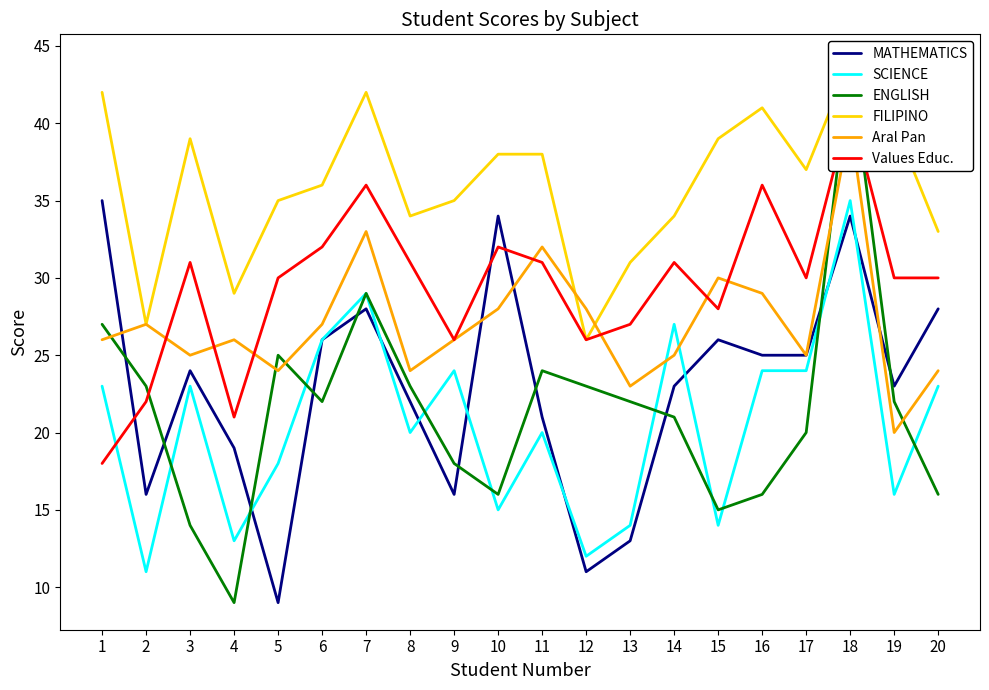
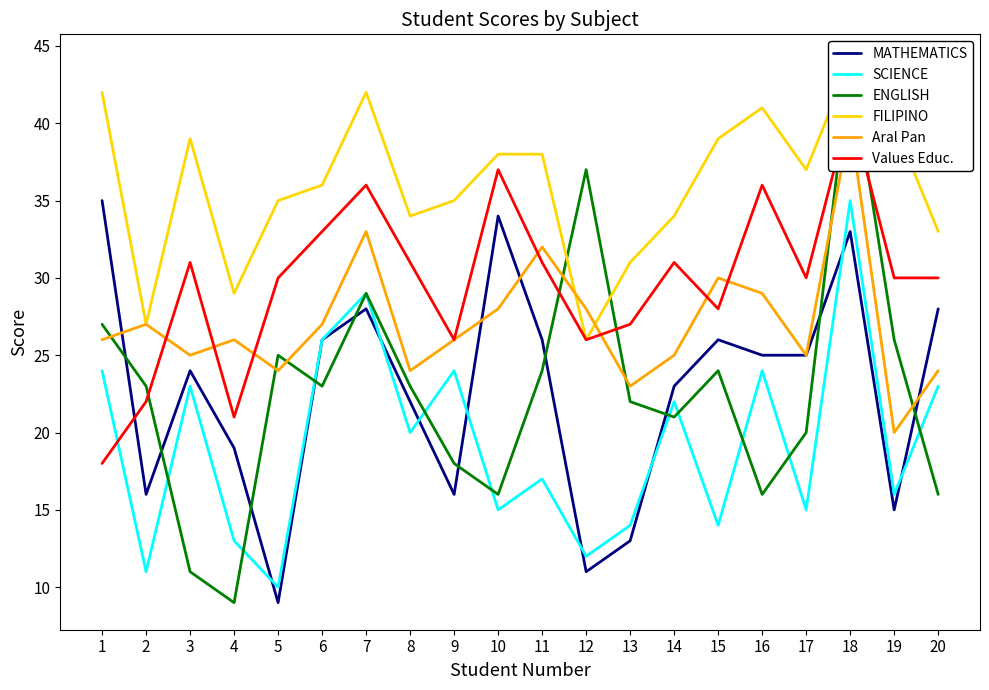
SCIENCE, 1: 23 -> 24
ENGLISH, 3: 14 -> 11
SCIENCE, 5: 18 -> 10
ENGLISH, 6: 22 -> 23
Values Educ., 6: 32 -> 33
Values Educ., 10: 32 -> 37
MATHEMATICS, 11: 21 -> 26
SCIENCE, 11: 20 -> 17
ENGLISH, 12: 23 -> 37
SCIENCE, 14: 27 -> 22
ENGLISH, 15: 15 -> 24
SCIENCE, 17: 24 -> 15
MATHEMATICS, 18: 34 -> 33
MATHEMATICS, 19: 23 -> 15
ENGLISH, 19: 22 -> 26
